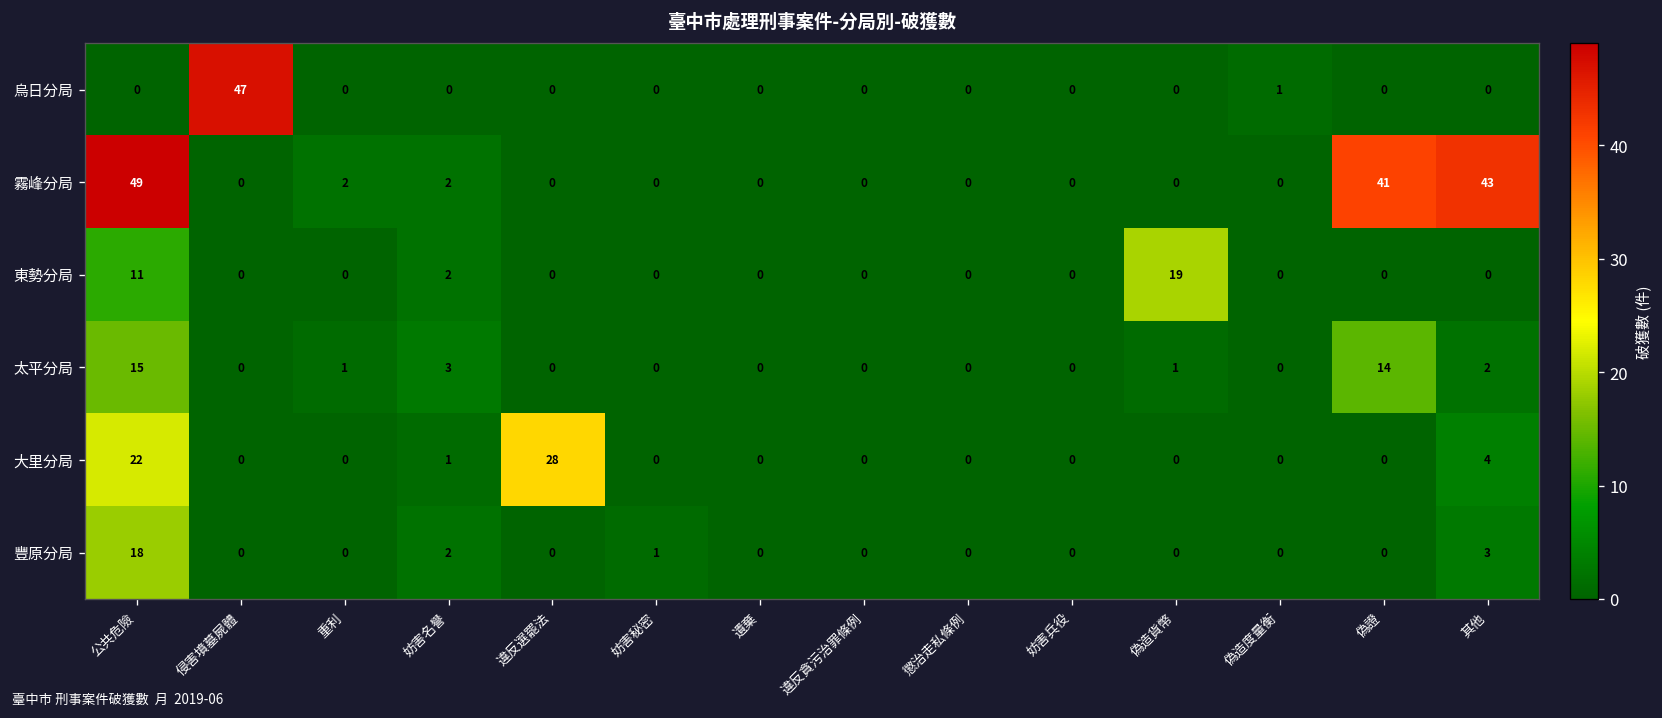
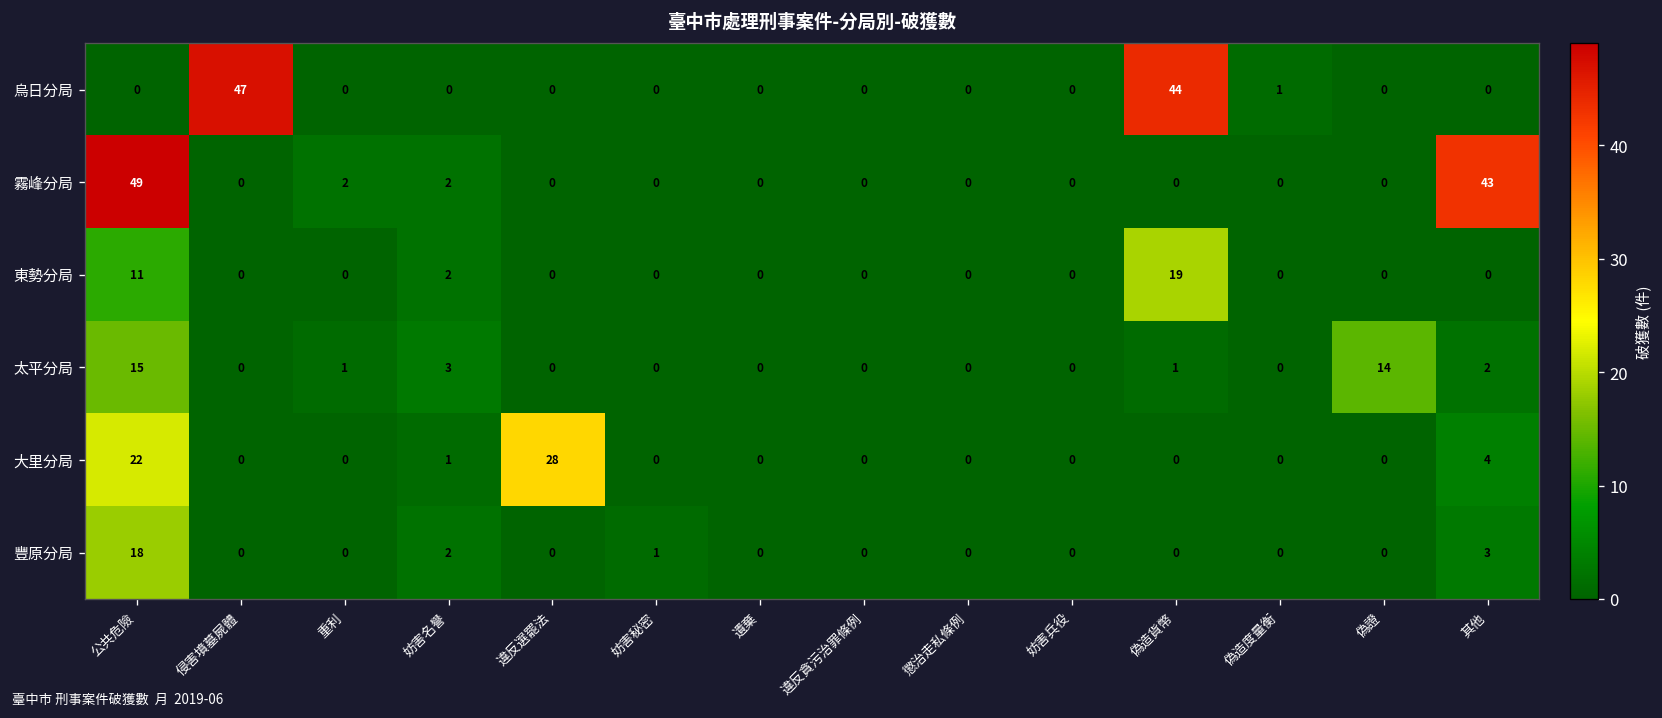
烏日分局, 偽造貨幣: 0 -> 44
霧峰分局, 偽證: 41 -> 0
